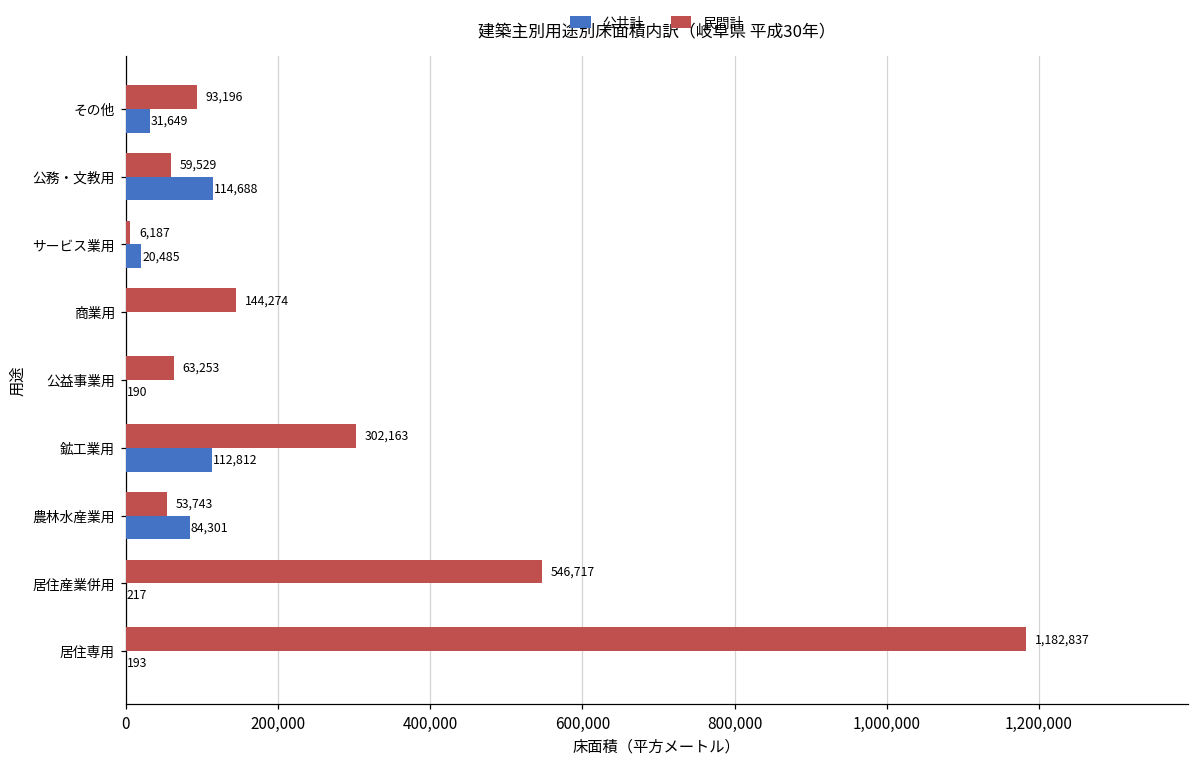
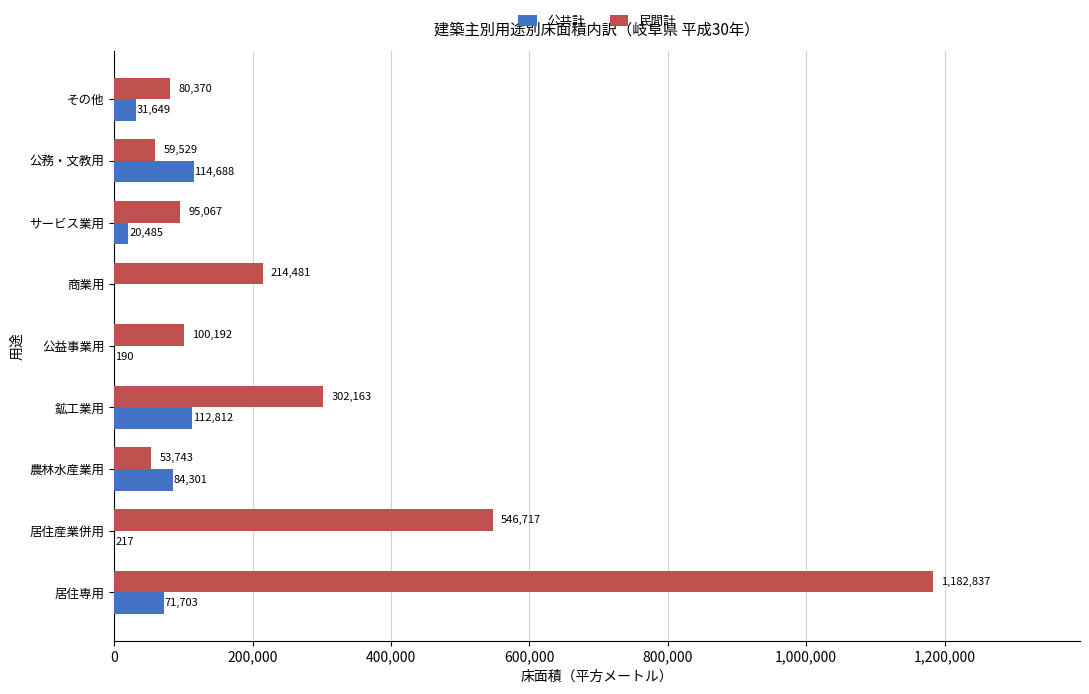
民間計, その他: 93,196 -> 80,370
民間計, サービス業用: 6,187 -> 95,067
民間計, 商業用: 144,274 -> 214,481
民間計, 公益事業用: 63,253 -> 100,192
公共計, 居住専用: 193 -> 71,703
